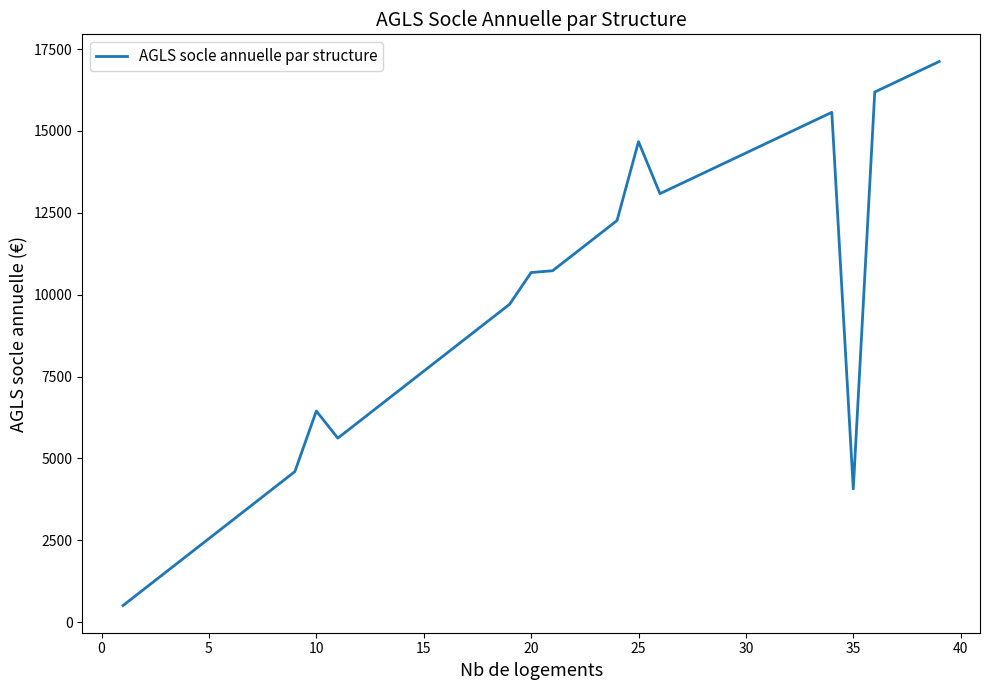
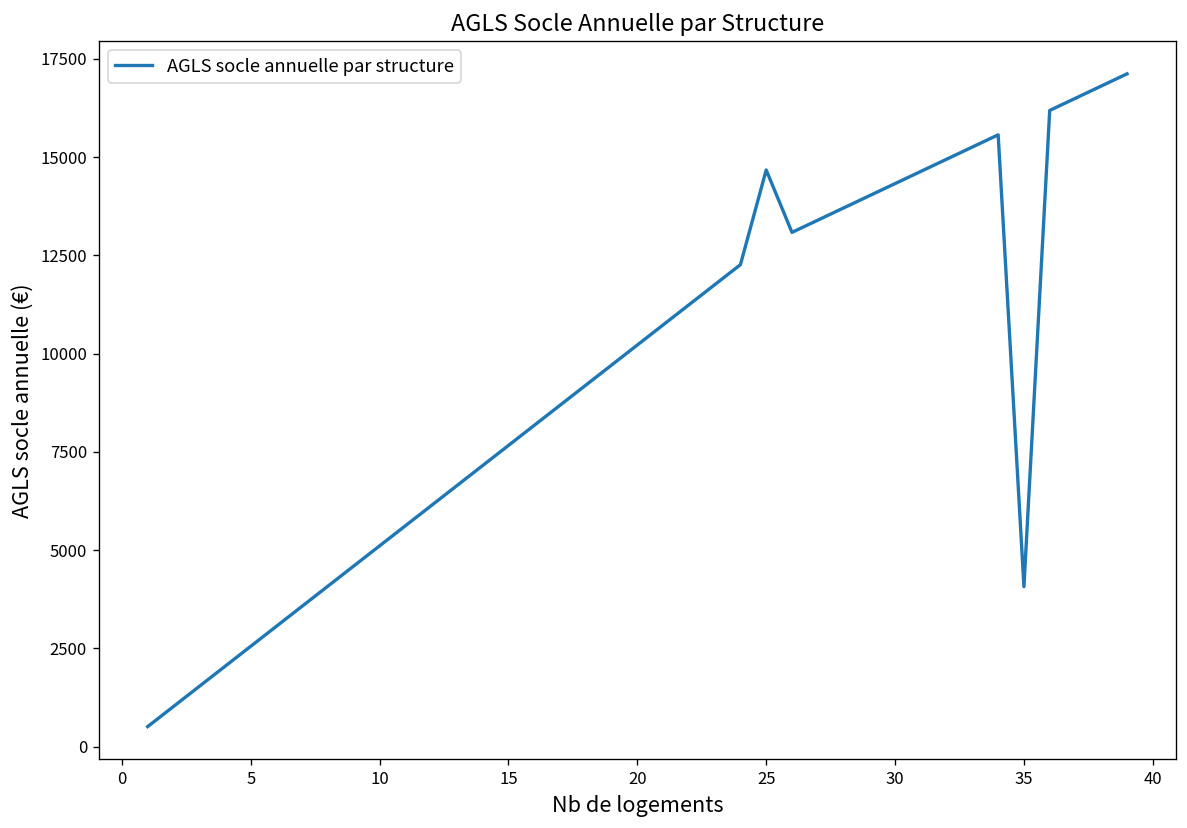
10: 6400 -> 5100
20: 10700 -> 10200
